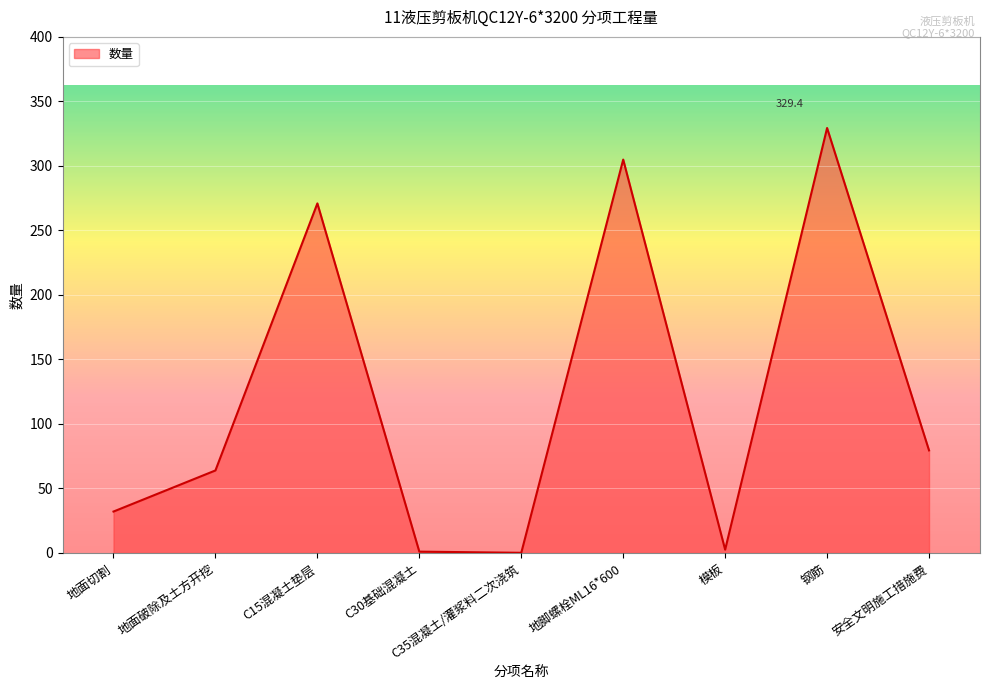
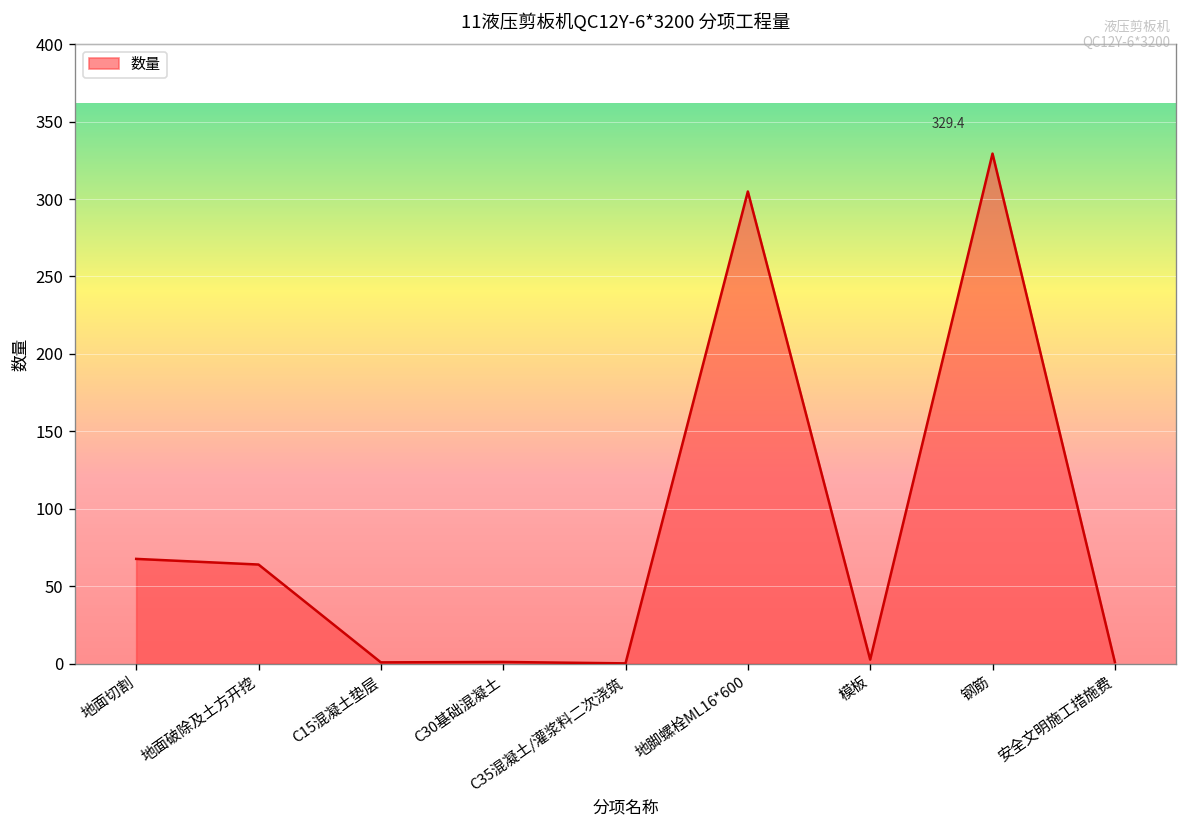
地面切割: 32 -> 68
C15混凝土垫层: 271 -> 1
安全文明施工措施费: 80 -> 1
